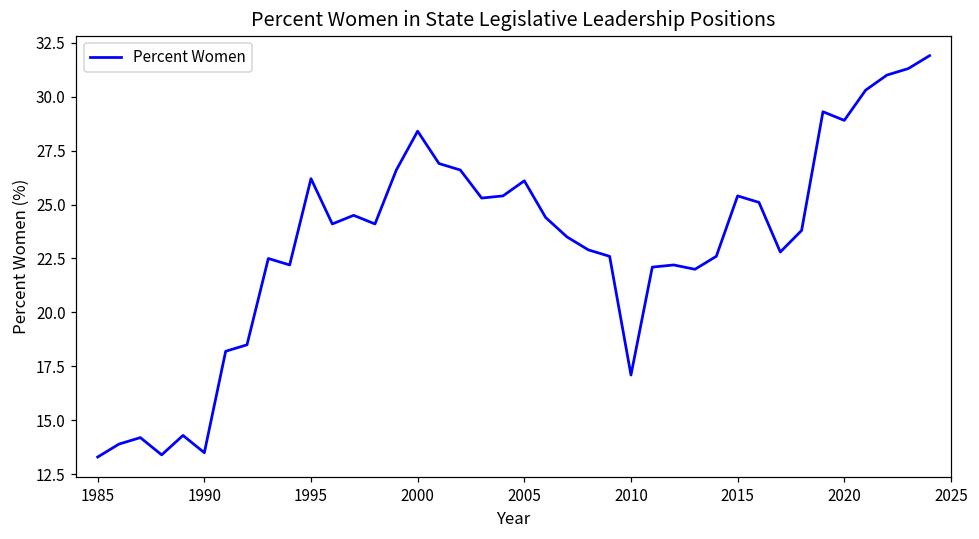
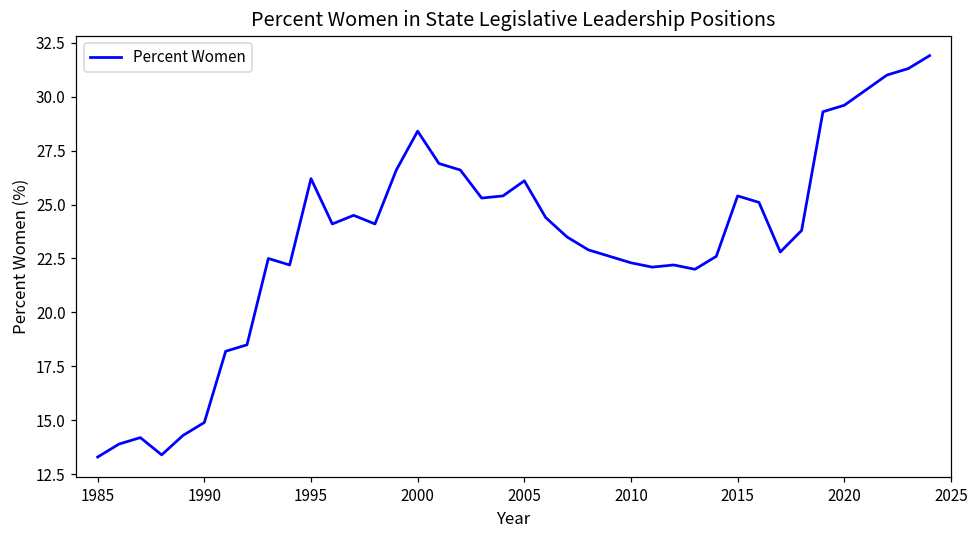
1990: 13.5 -> 14.9
2010: 17.1 -> 22.3
2020: 28.9 -> 29.6
